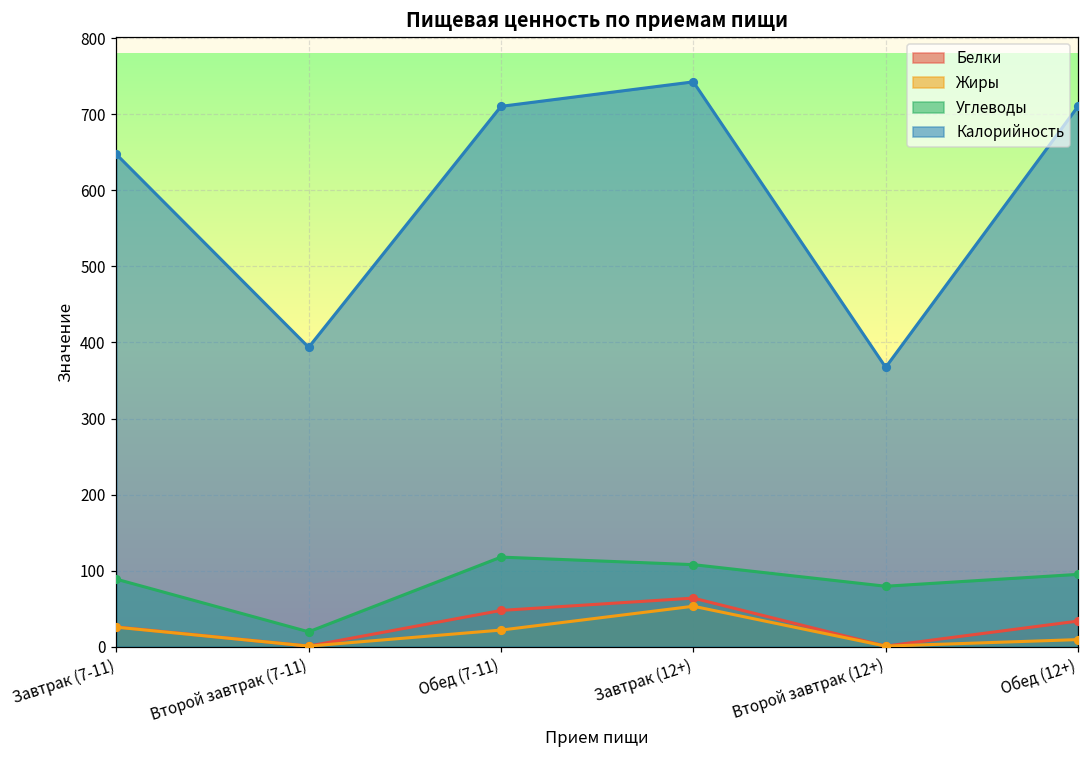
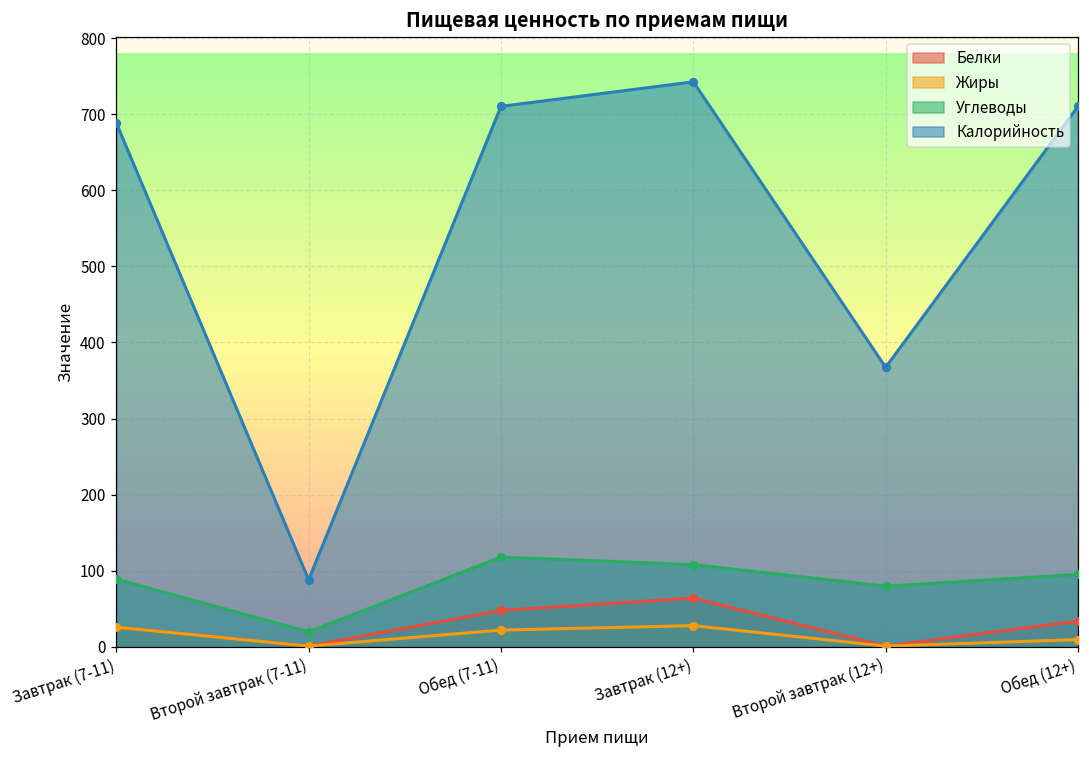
Калорийность, Завтрак (7-11): 650 -> 690
Калорийность, Второй завтрак (7-11): 390 -> 90
Жиры, Завтрак (12+): 50 -> 30
